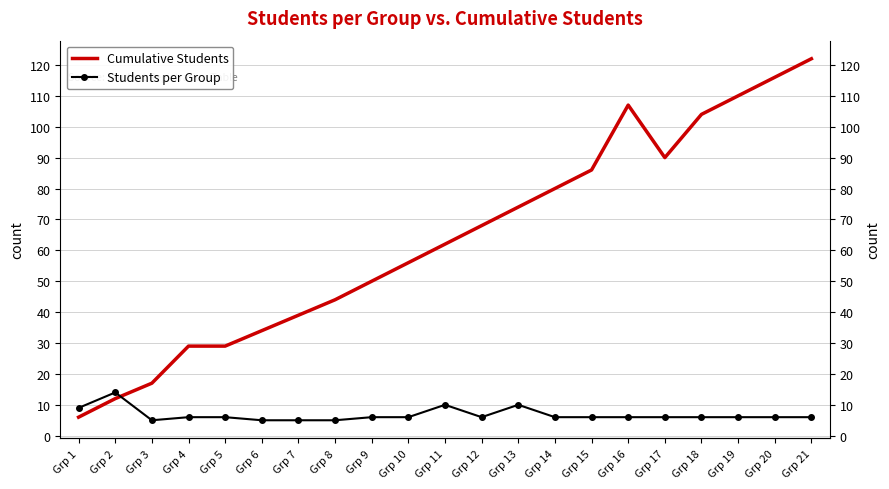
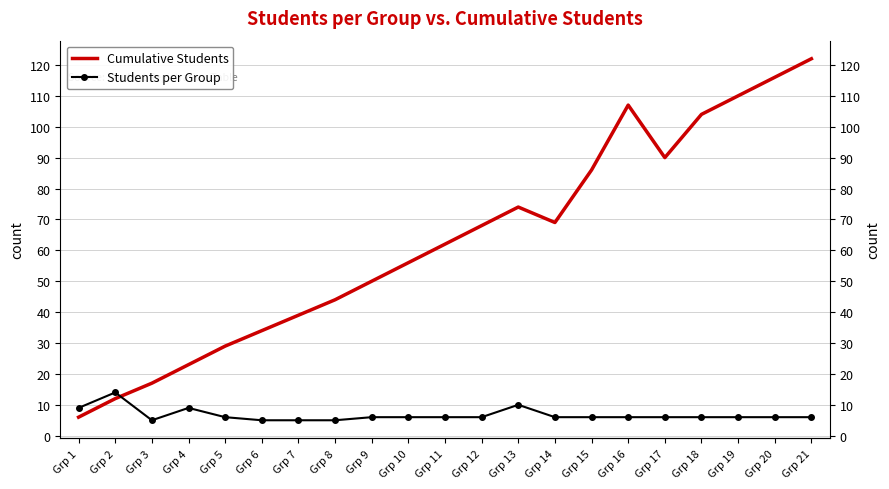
Cumulative Students, Grp 4: 29 -> 23
Students per Group, Grp 4: 6 -> 9
Students per Group, Grp 11: 10 -> 6
Cumulative Students, Grp 14: 80 -> 69
